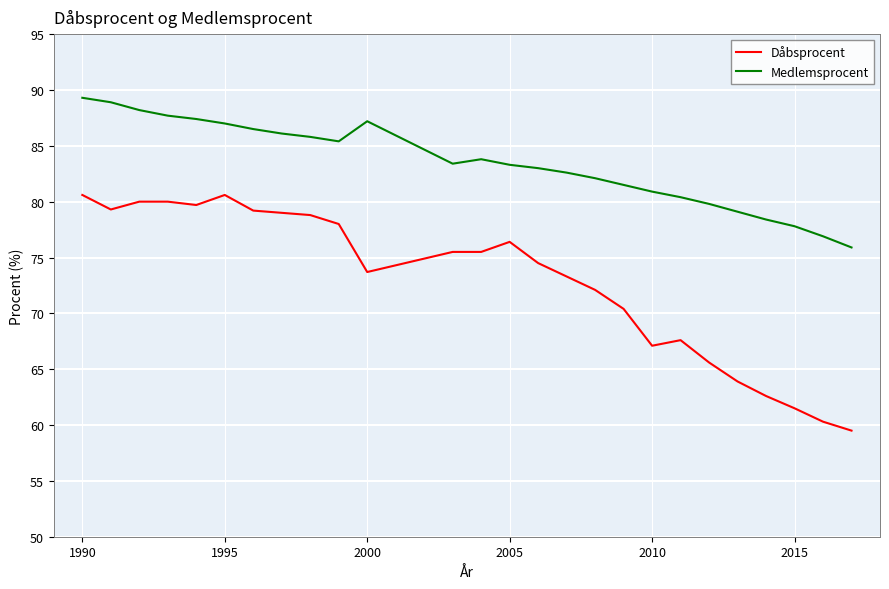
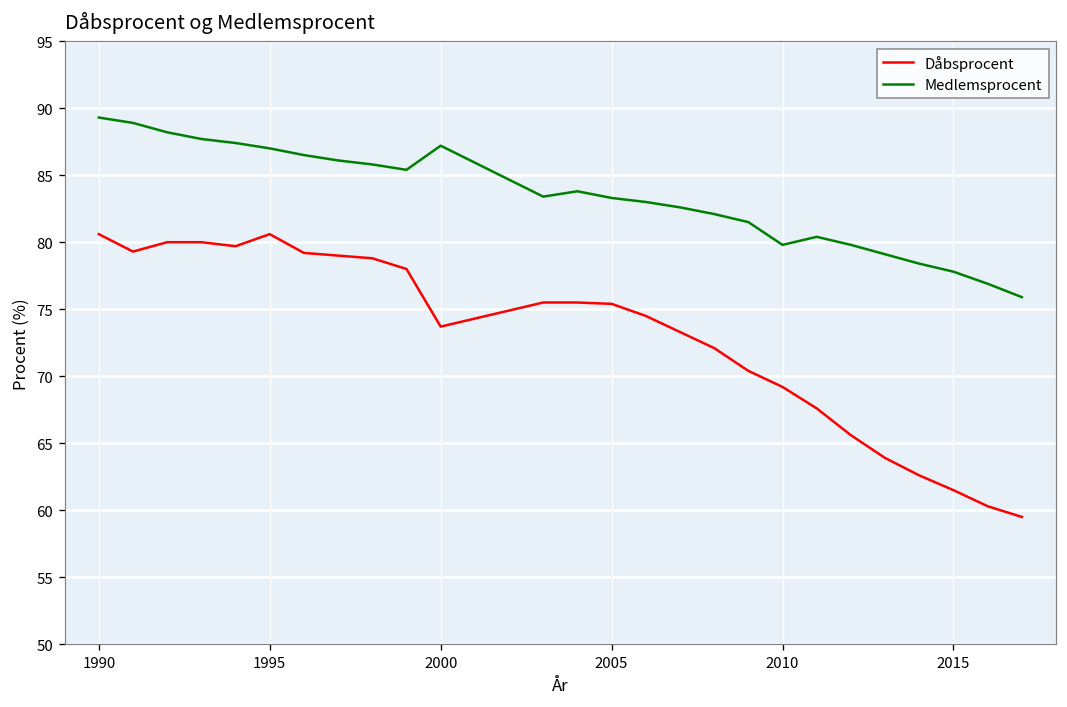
Dåbsprocent, 2005: 76.4 -> 75.4
Dåbsprocent, 2010: 67.1 -> 69.2
Medlemsprocent, 2010: 80.9 -> 79.8
